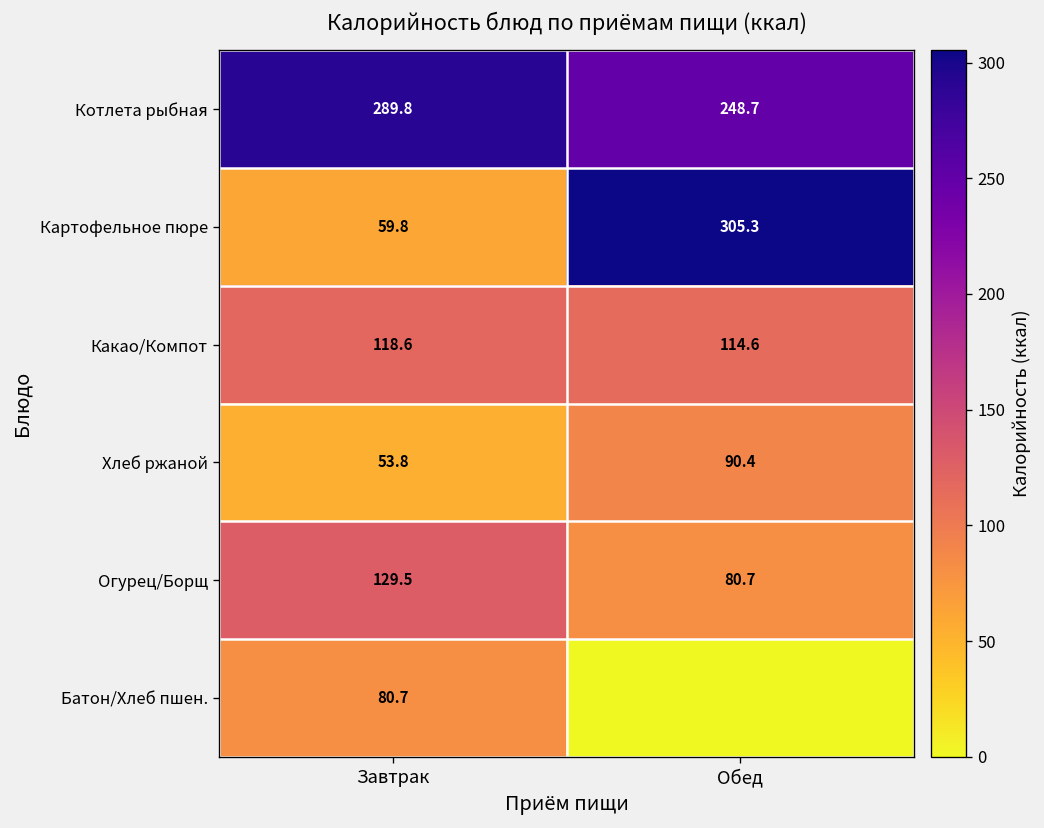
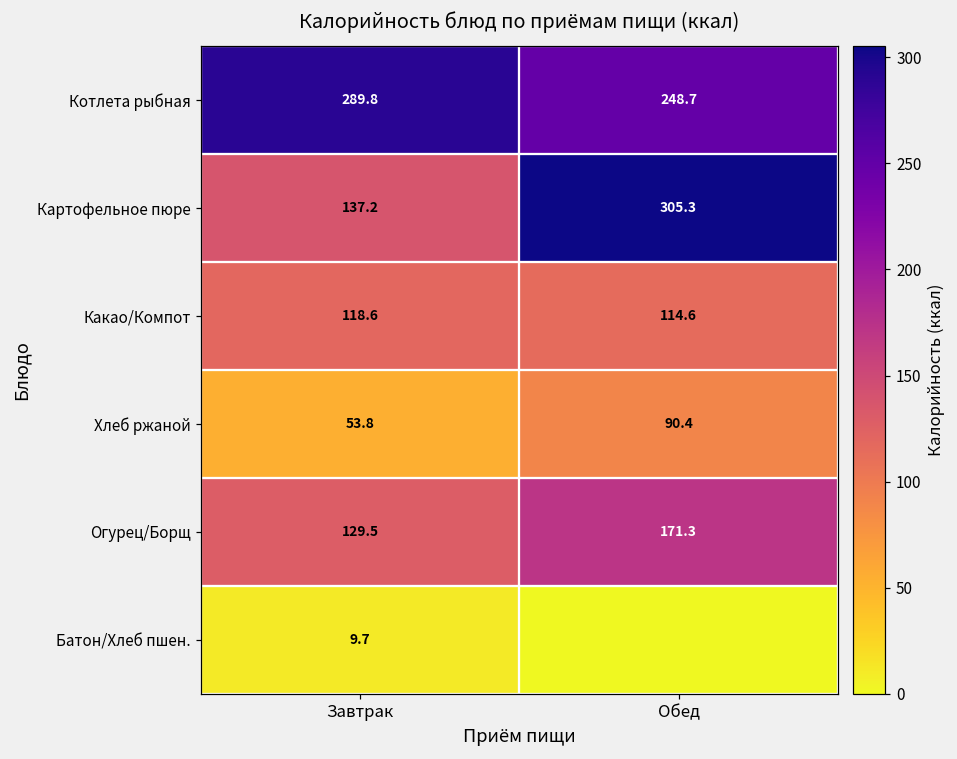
Картофельное пюре, Завтрак: 59.8 -> 137.2
Огурец/Борщ, Обед: 80.7 -> 171.3
Батон/Хлеб пшен., Завтрак: 80.7 -> 9.7
